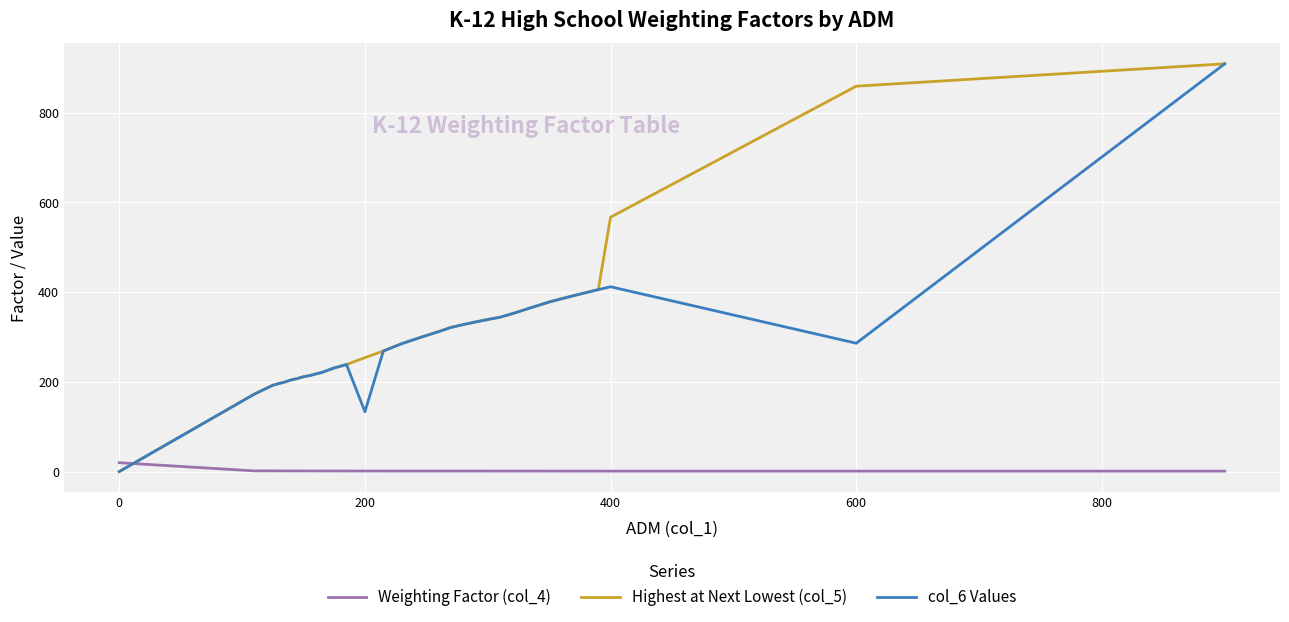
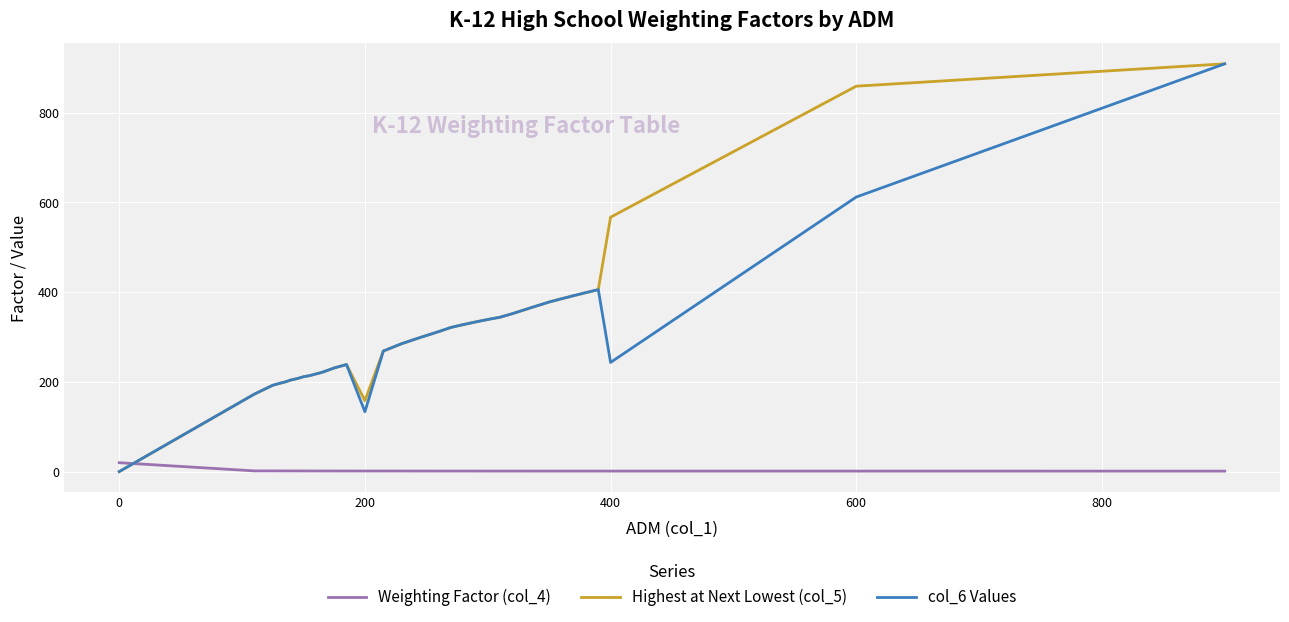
Highest at Next Lowest (col_5), 200: 250 -> 160
col_6 Values, 400: 410 -> 240
col_6 Values, 600: 290 -> 610
